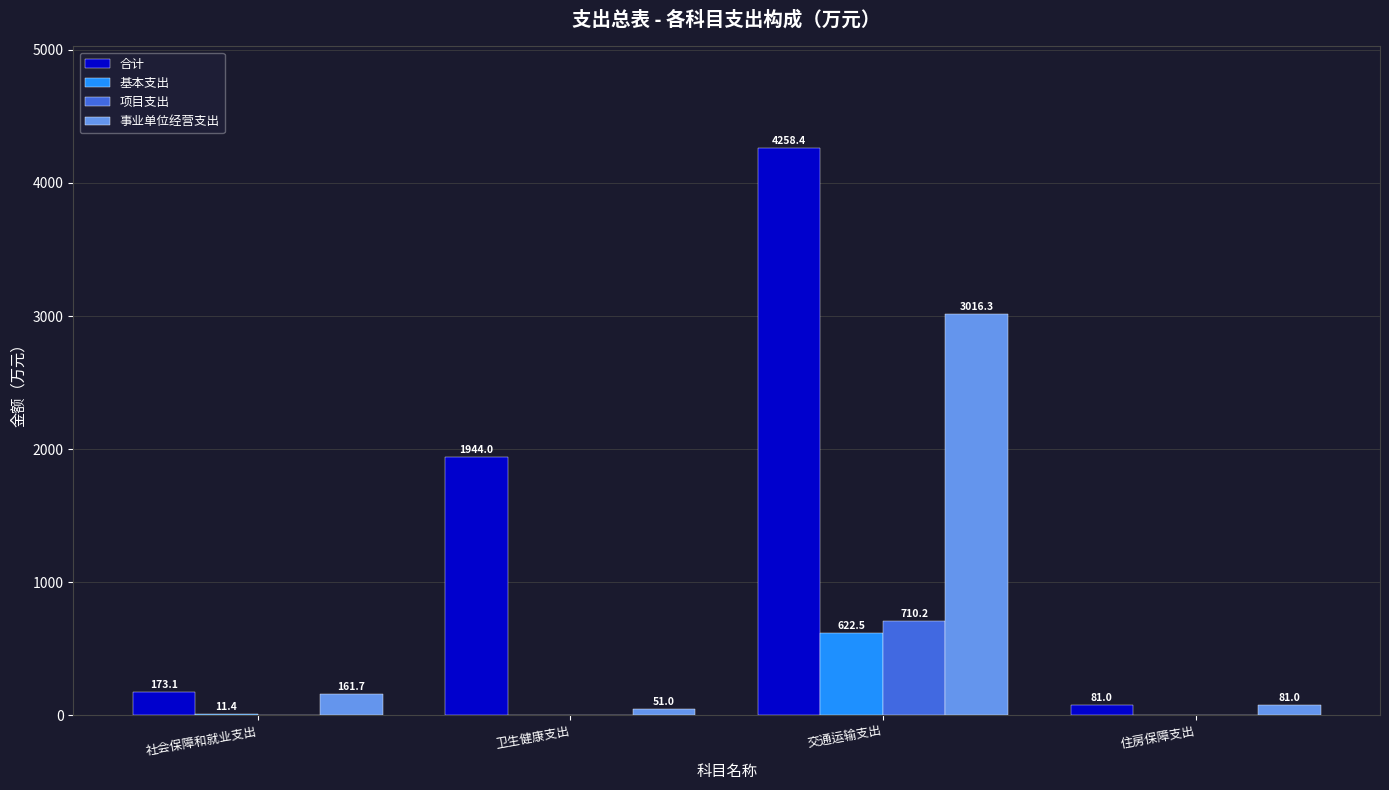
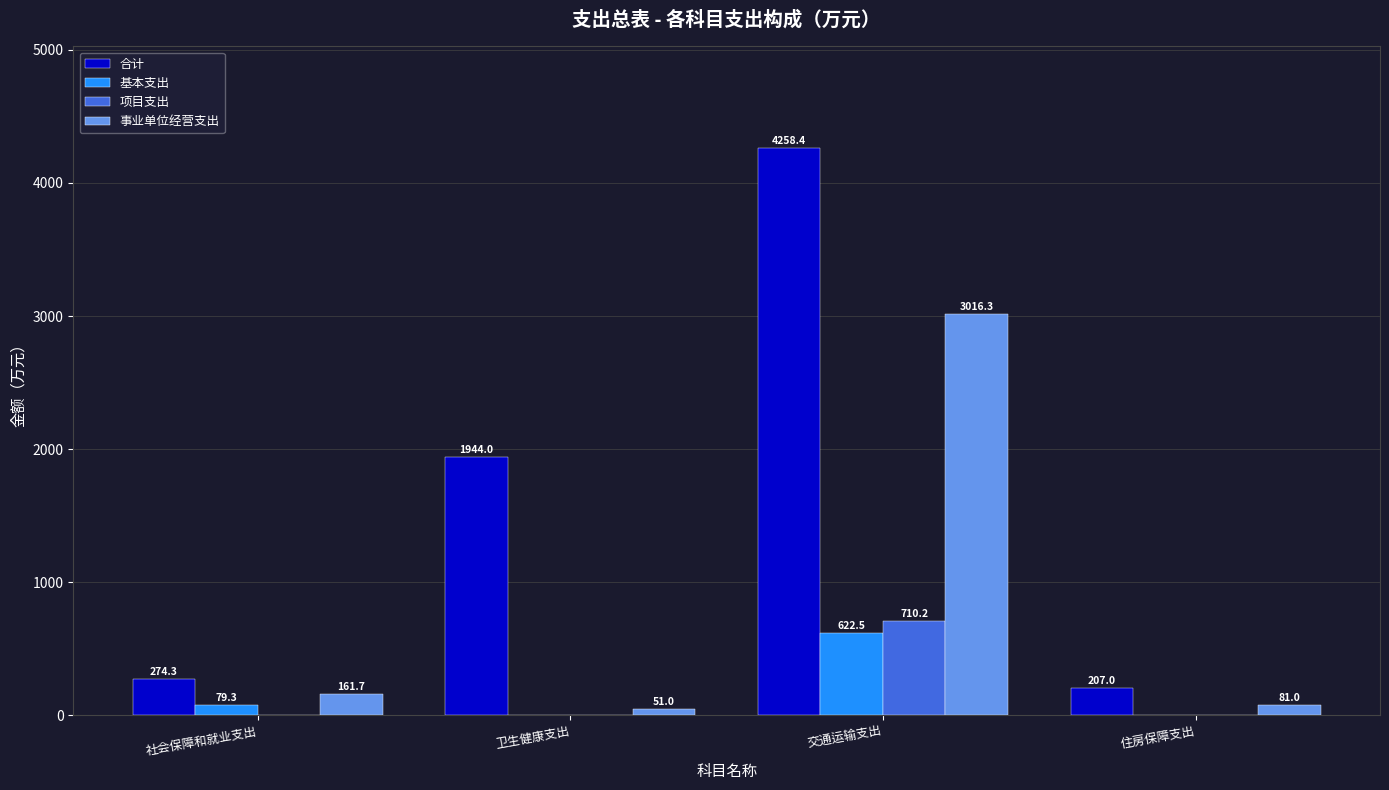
合计, 社会保障和就业支出: 173.1 -> 274.3
基本支出, 社会保障和就业支出: 11.4 -> 79.3
合计, 住房保障支出: 81.0 -> 207.0
